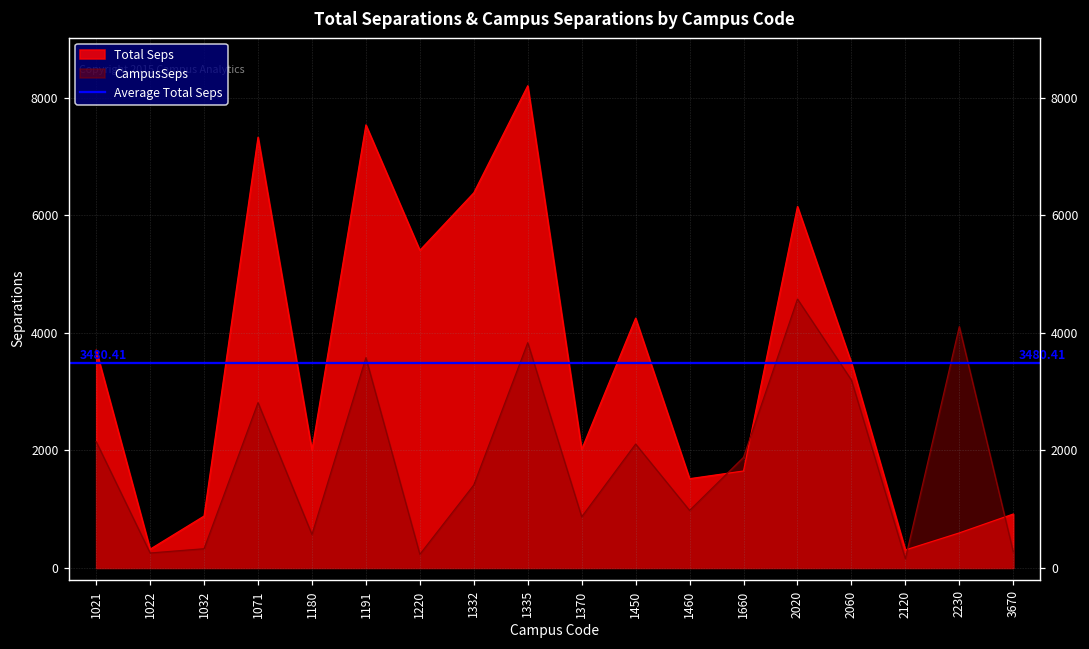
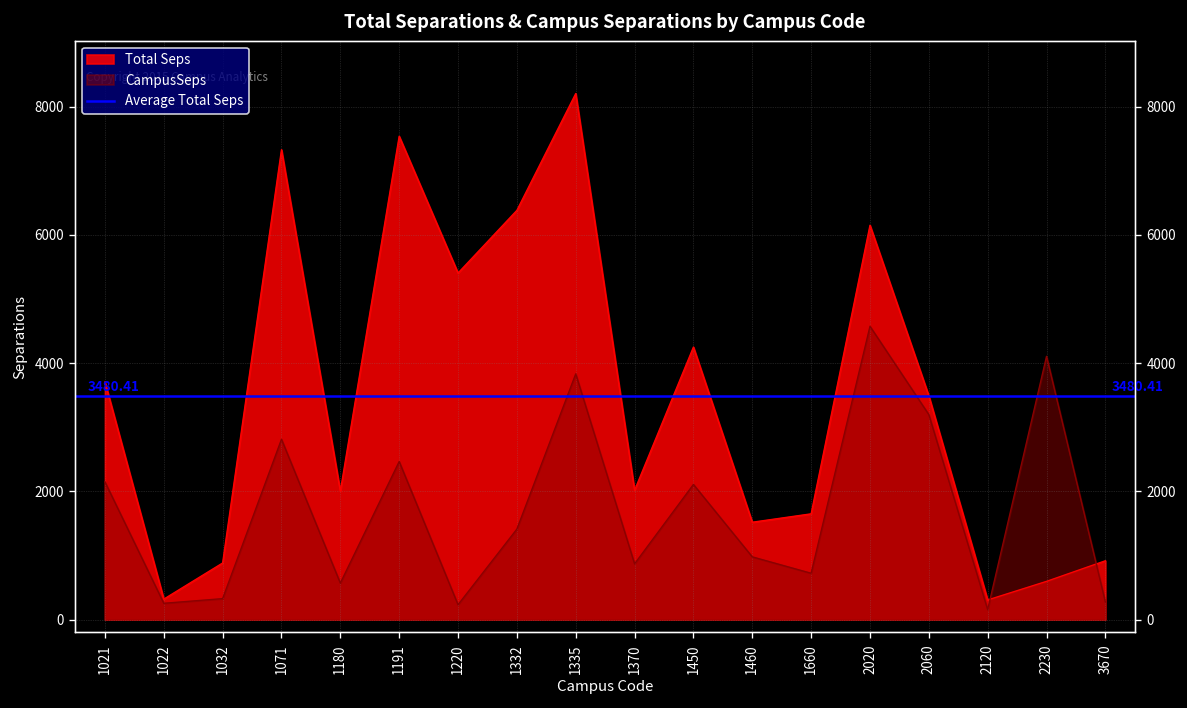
CampusSeps, 1191: 3600 -> 2500
CampusSeps, 1660: 1900 -> 700
